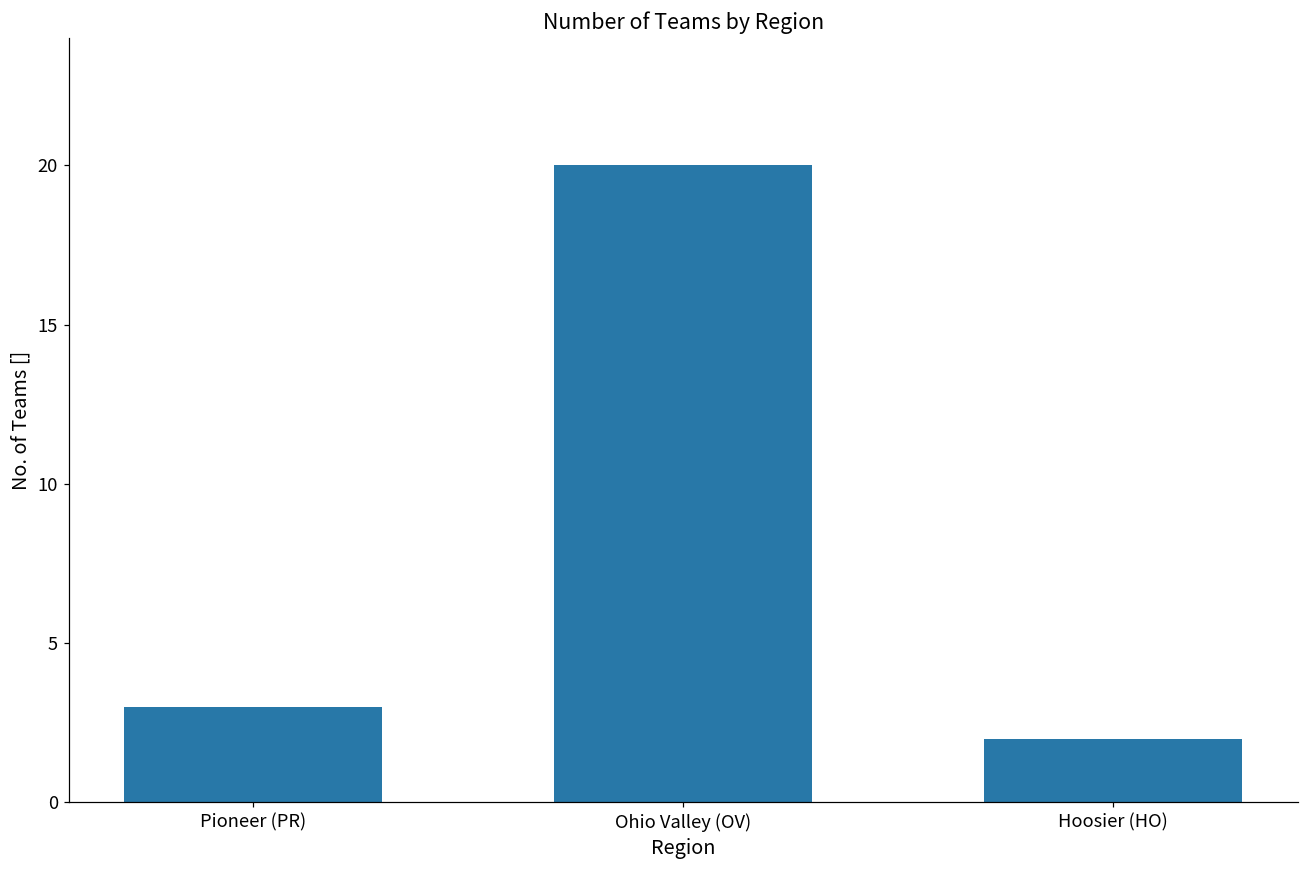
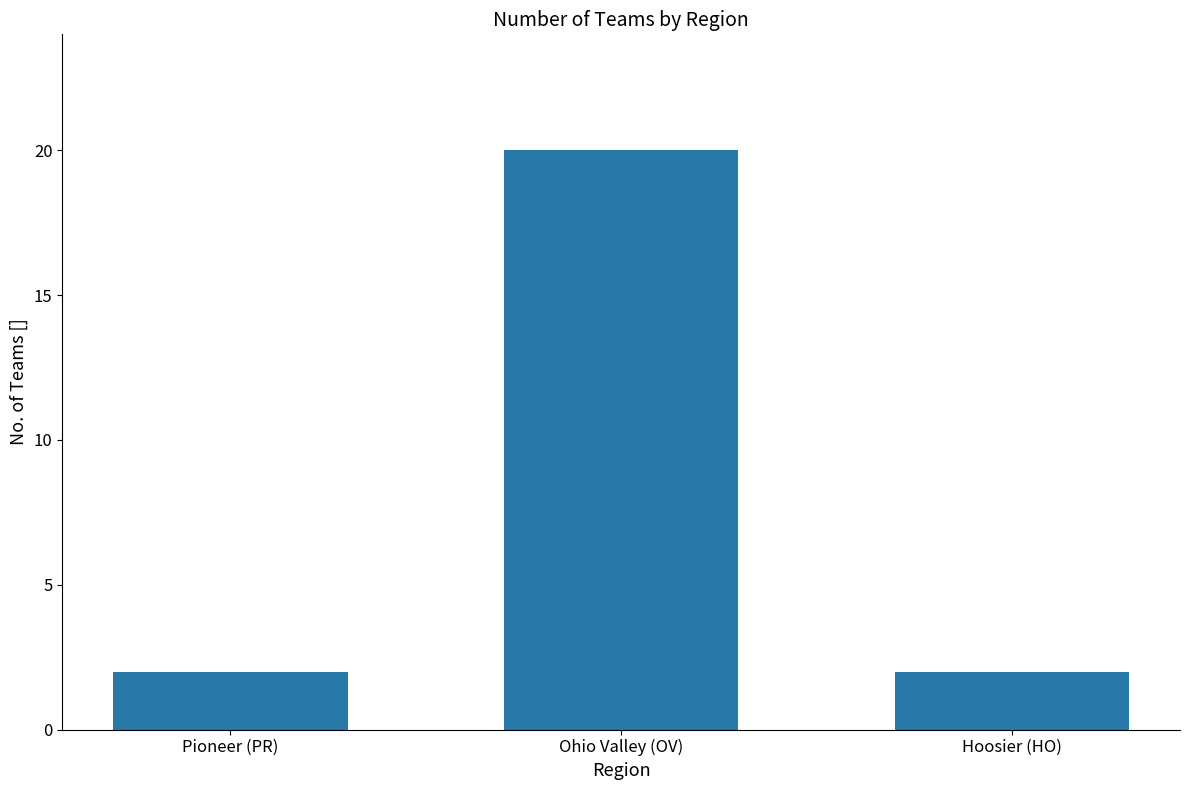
Pioneer (PR): 3 -> 2
